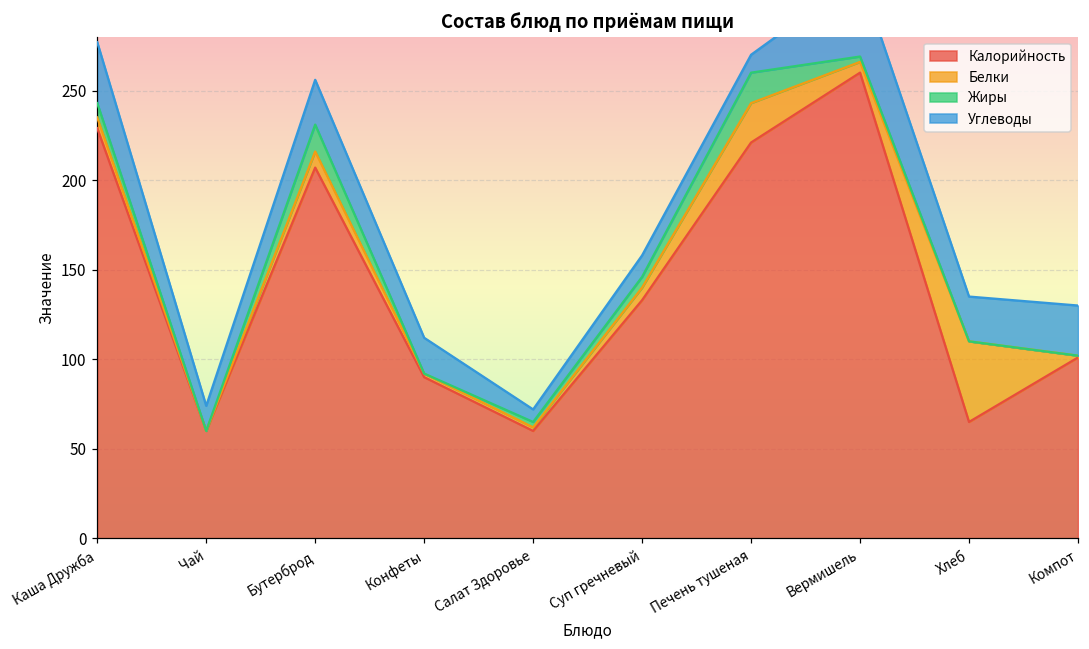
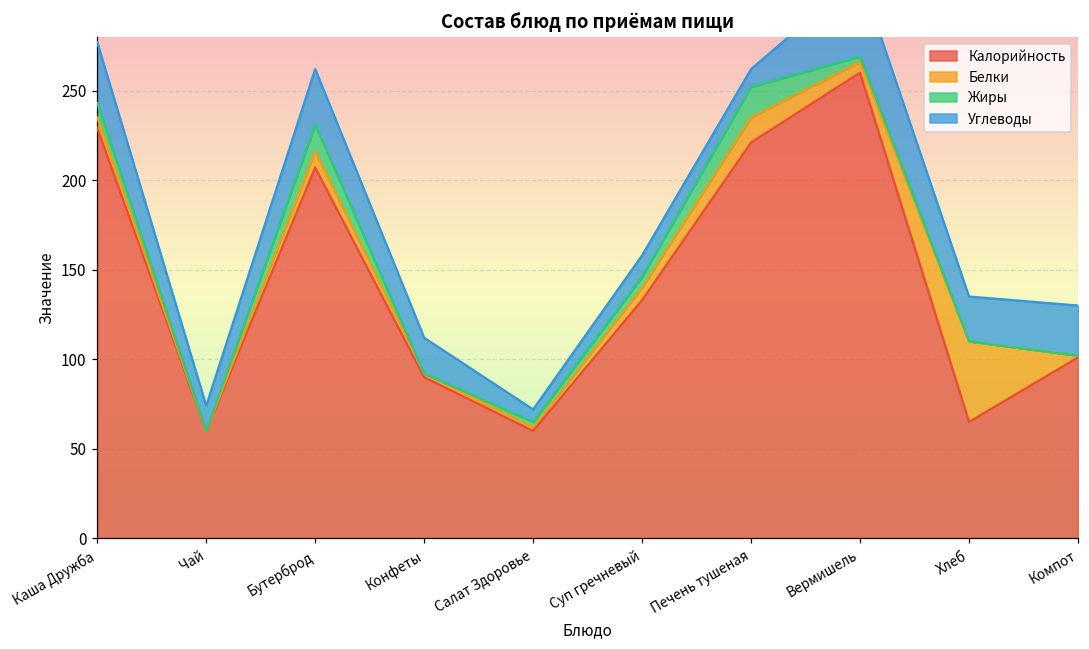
Углеводы, Бутерброд: 25 -> 31
Белки, Печень тушеная: 22 -> 14
